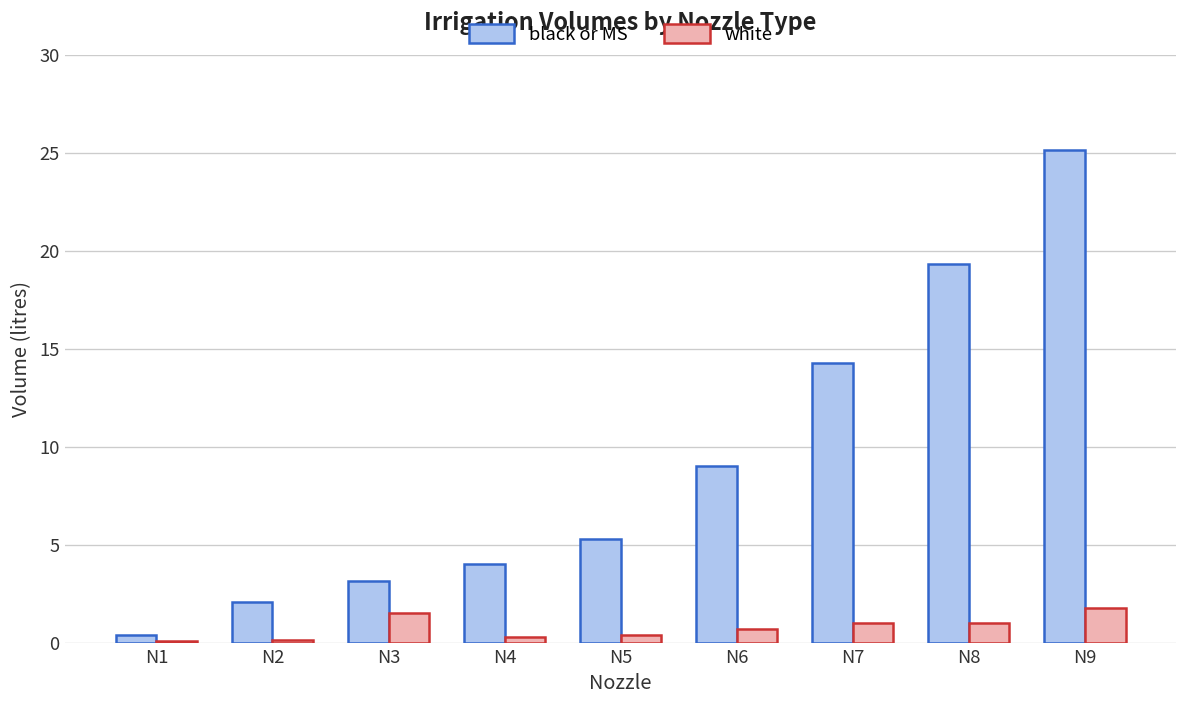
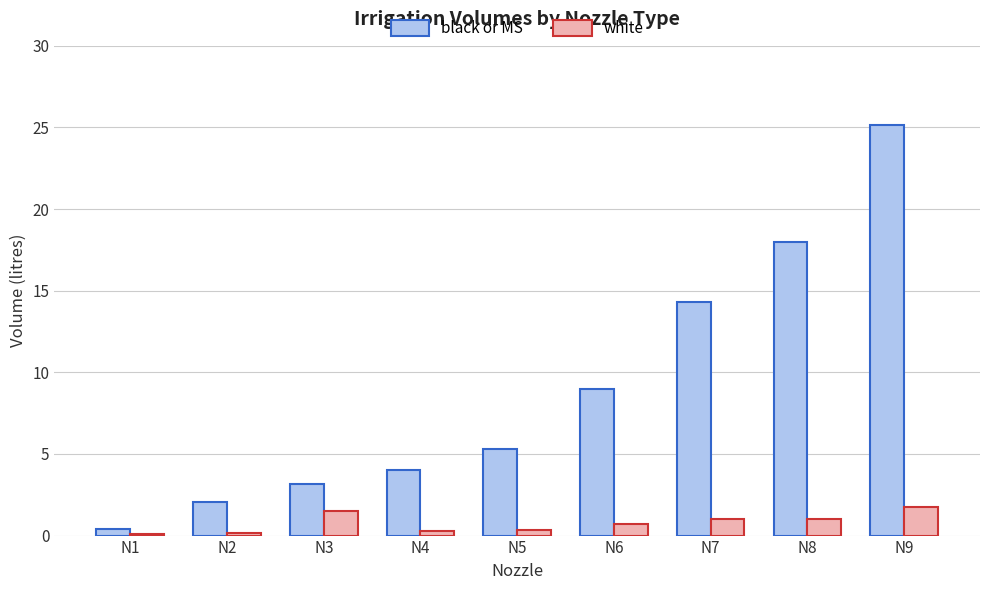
black or MS, N8: 19.3 -> 18.0
